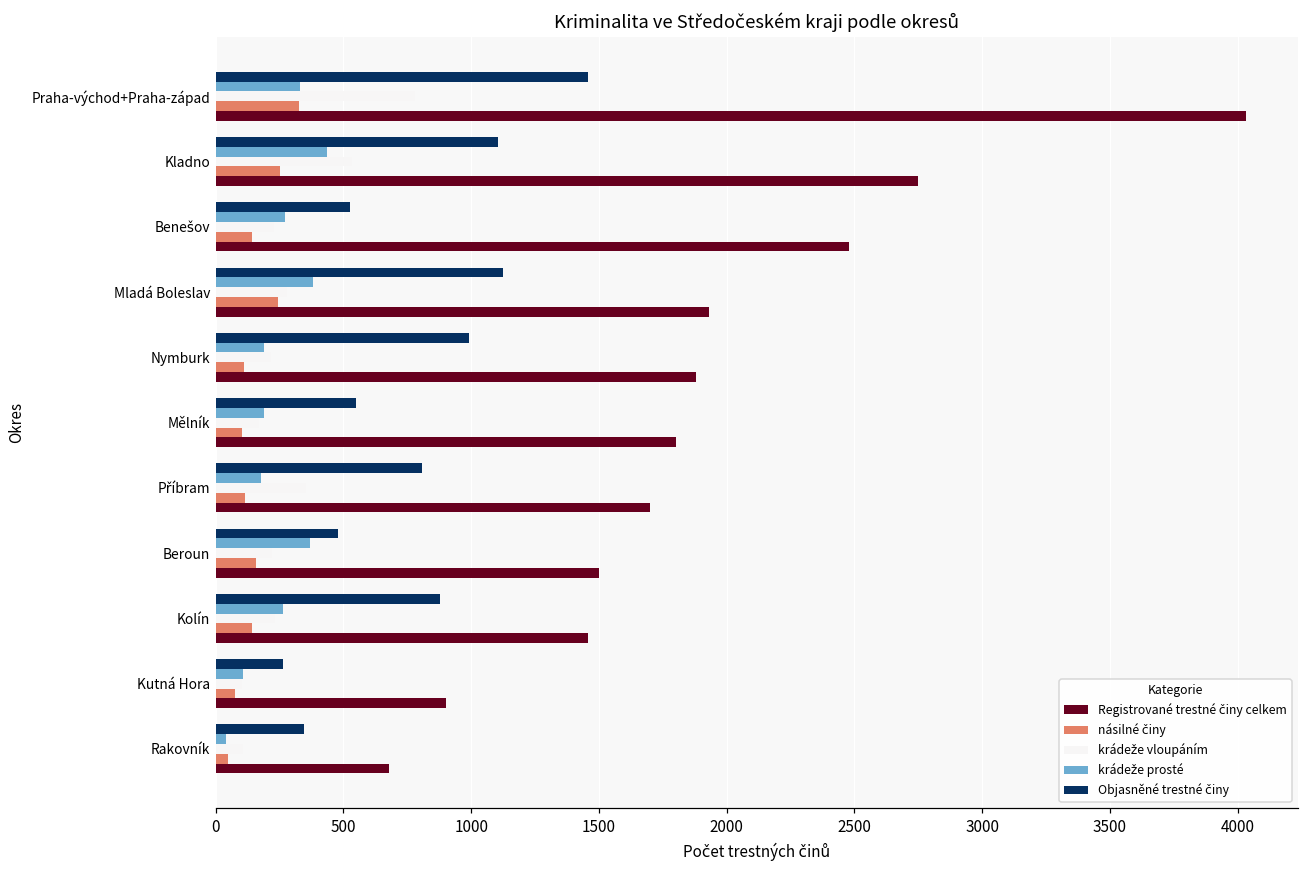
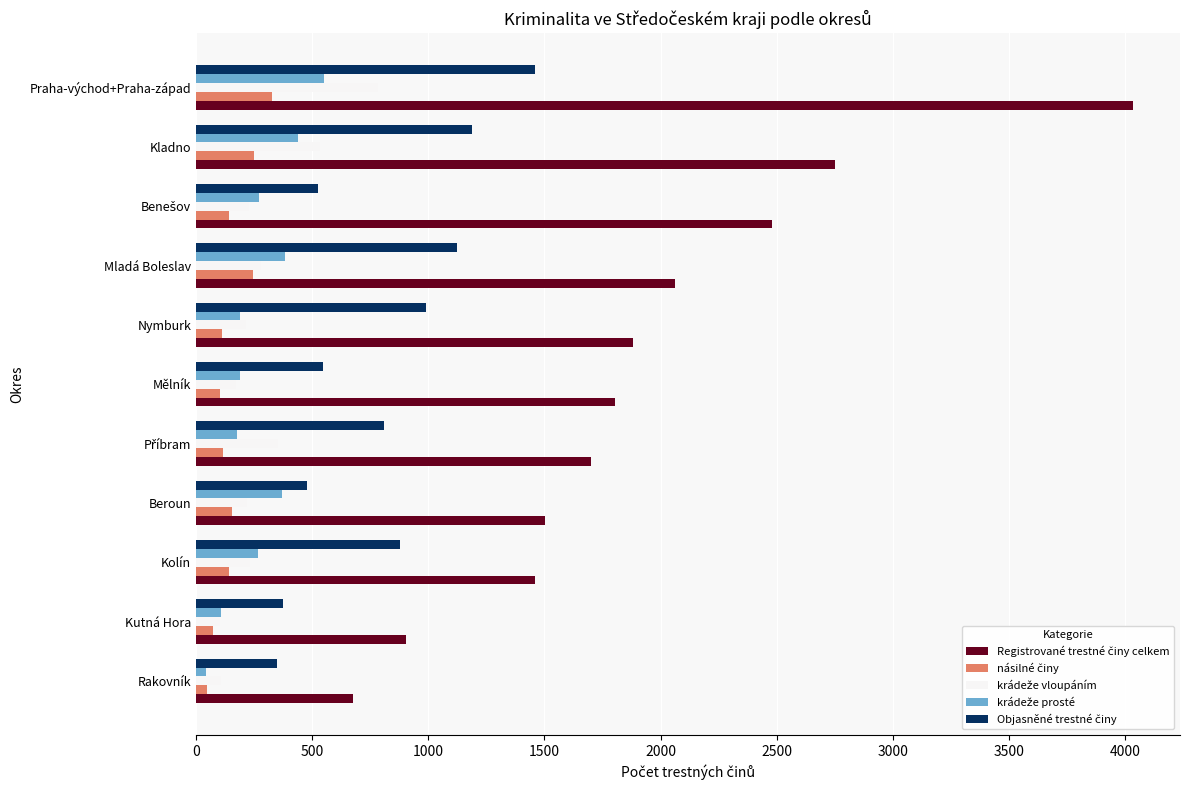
krádeže prosté, Praha-východ+Praha-západ: 330 -> 550
Objasněné trestné činy, Kladno: 1110 -> 1190
Registrované trestné činy celkem, Mladá Boleslav: 1930 -> 2060
Objasněné trestné činy, Kutná Hora: 260 -> 370
